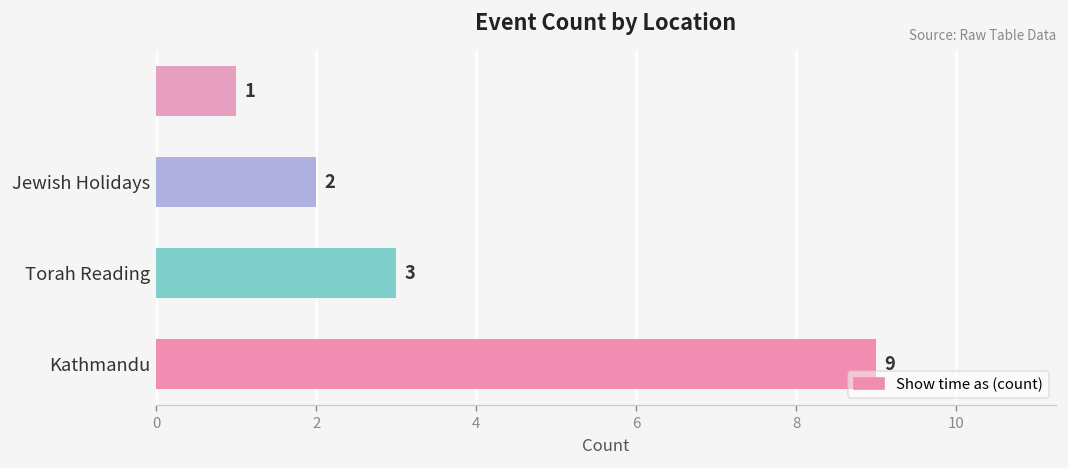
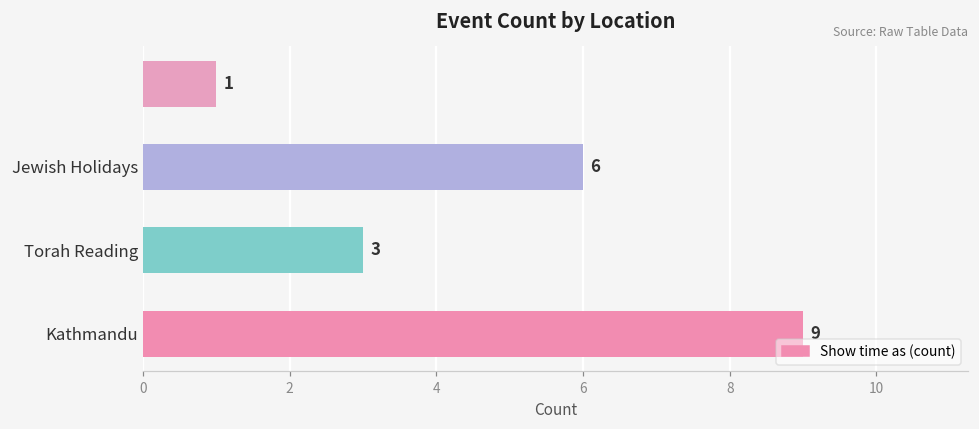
Jewish Holidays: 2 -> 6
